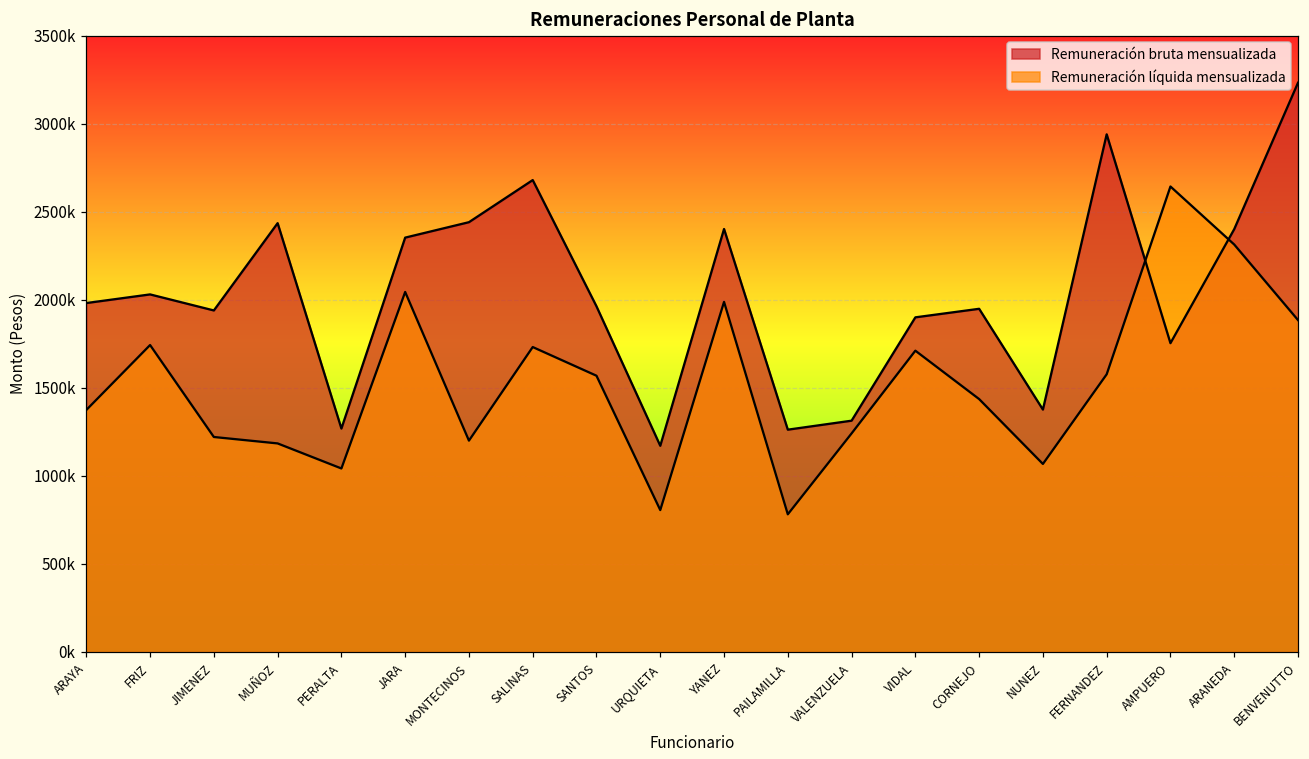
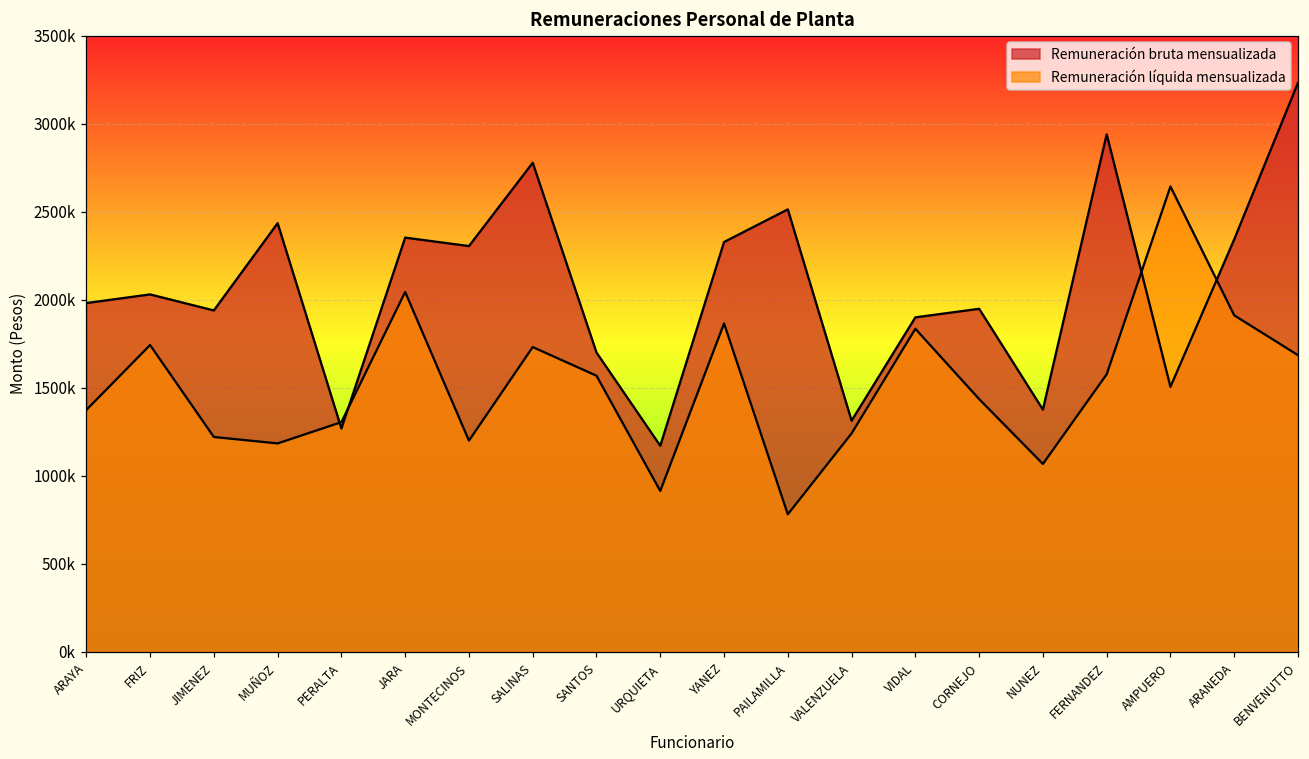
Remuneración líquida mensualizada, PERALTA: 1040000 -> 1300000
Remuneración bruta mensualizada, MONTECINOS: 2440000 -> 2300000
Remuneración bruta mensualizada, SALINAS: 2680000 -> 2780000
Remuneración bruta mensualizada, SANTOS: 1960000 -> 1700000
Remuneración líquida mensualizada, URQUIETA: 810000 -> 910000
Remuneración bruta mensualizada, YANEZ: 2400000 -> 2330000
Remuneración líquida mensualizada, YANEZ: 1990000 -> 1870000
Remuneración bruta mensualizada, PAILAMILLA: 1260000 -> 2510000
Remuneración líquida mensualizada, VIDAL: 1710000 -> 1830000
Remuneración bruta mensualizada, AMPUERO: 1750000 -> 1510000
Remuneración bruta mensualizada, ARANEDA: 2400000 -> 2340000
Remuneración líquida mensualizada, ARANEDA: 2310000 -> 1910000
Remuneración líquida mensualizada, BENVENUTTO: 1880000 -> 1690000
